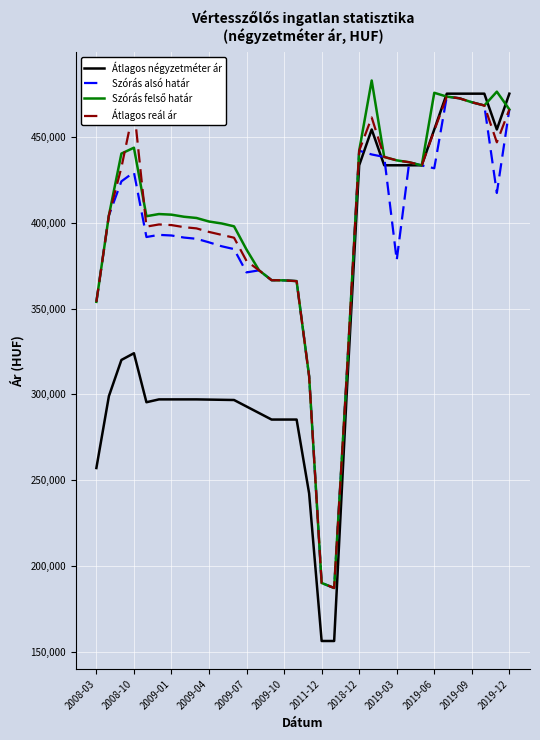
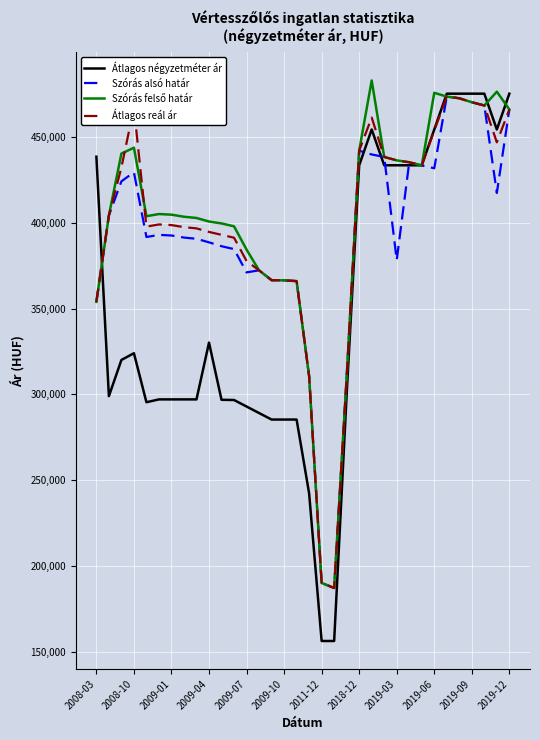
Átlagos négyzetméter ár, 2008-03: 257,000 -> 438,000
Átlagos négyzetméter ár, 2009-04: 297,000 -> 330,000
